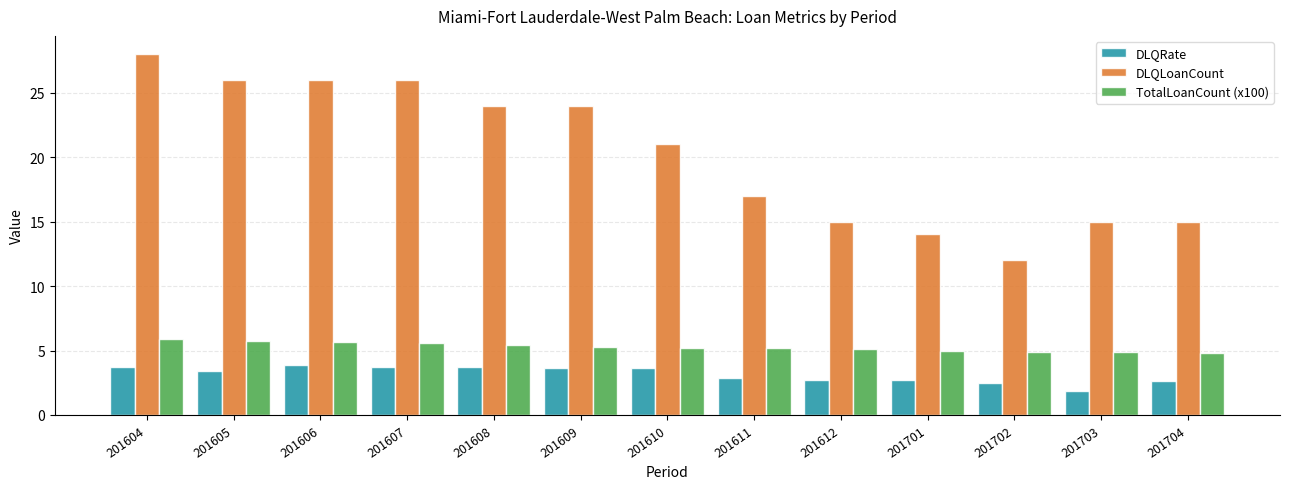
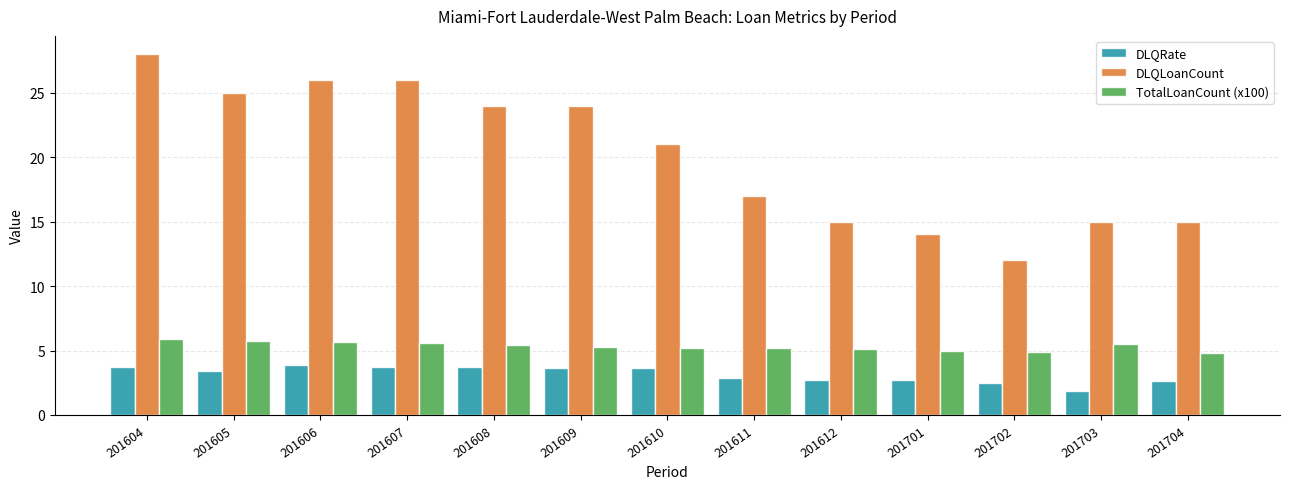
DLQLoanCount, 201605: 26 -> 25
TotalLoanCount (x100), 201703: 4.9 -> 5.5
